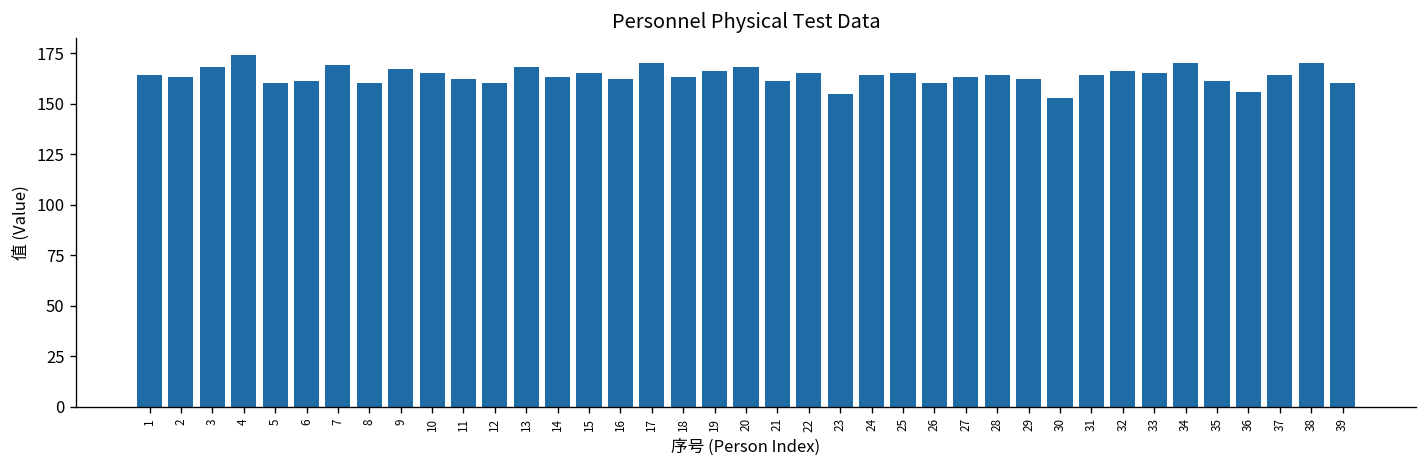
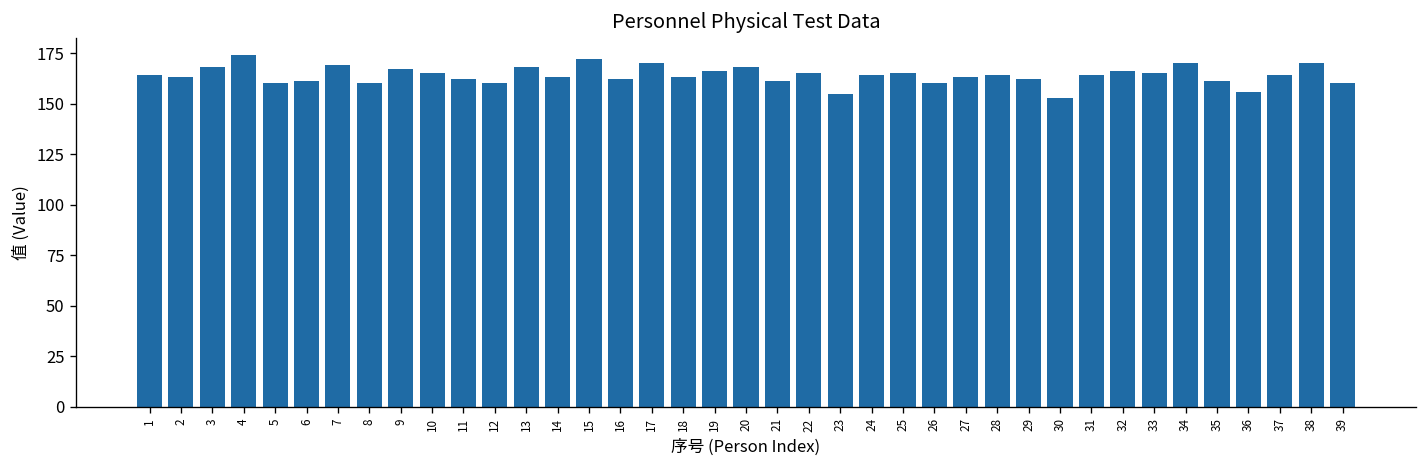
15: 165 -> 172
